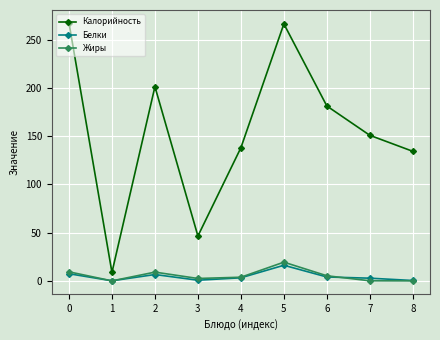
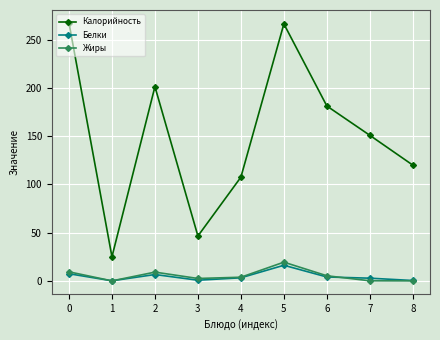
Калорийность, 1: 10 -> 30
Калорийность, 4: 140 -> 110
Калорийность, 8: 130 -> 120
